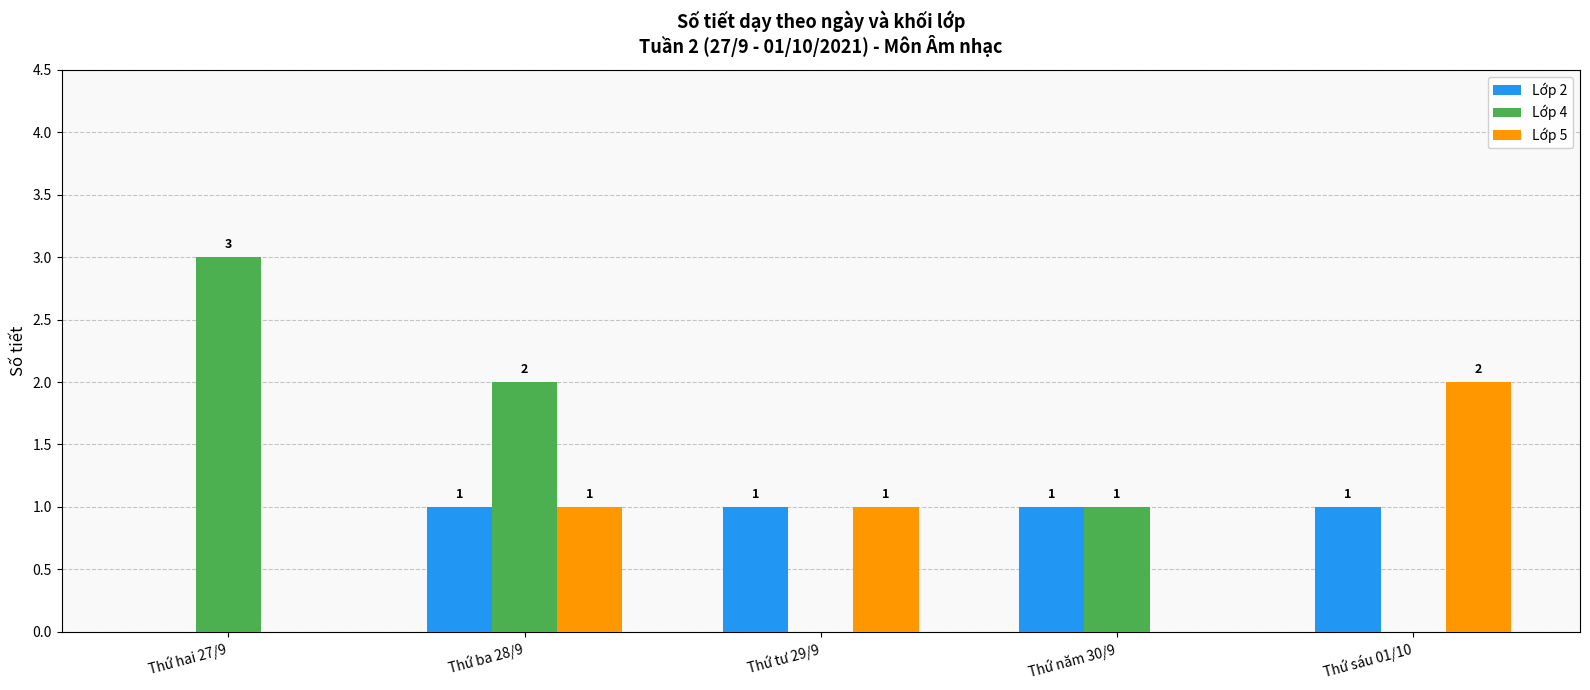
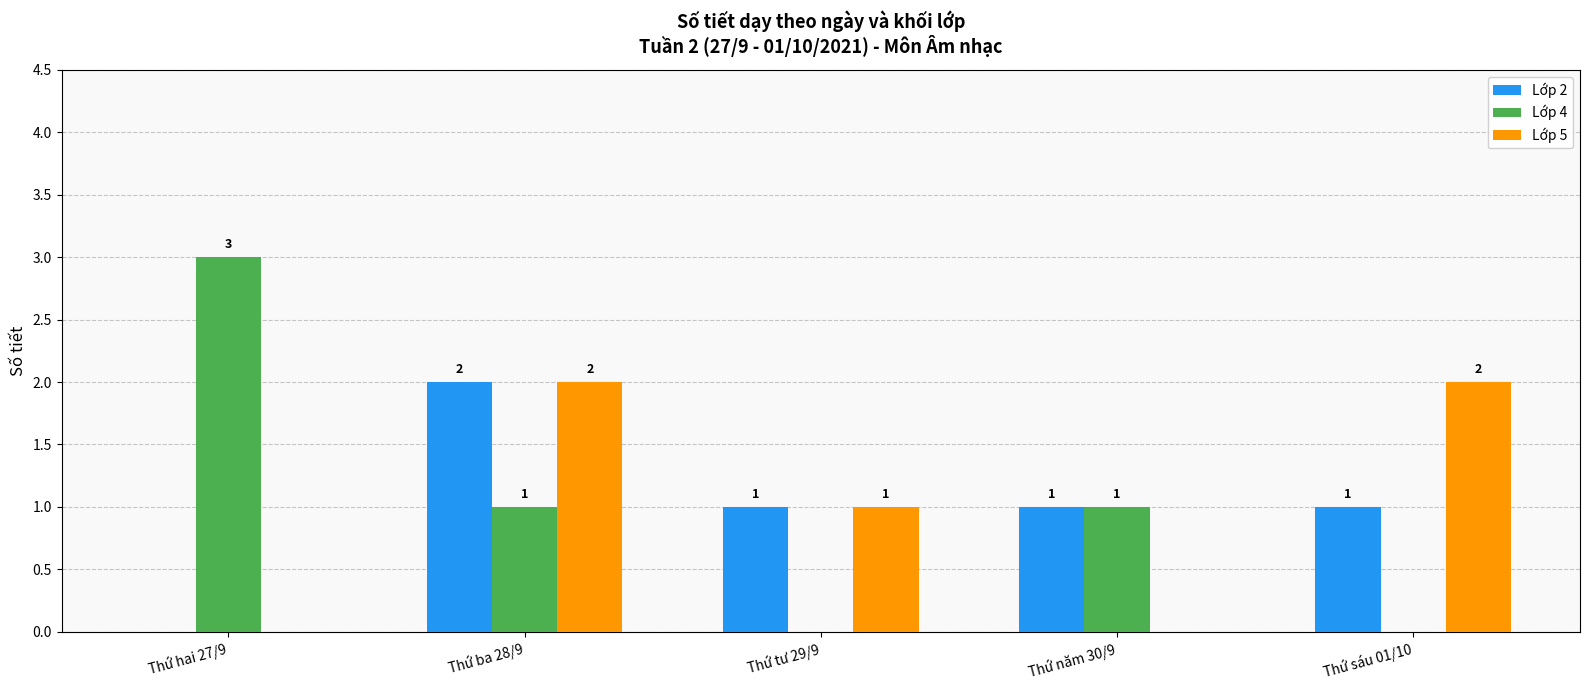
Lớp 2, Thứ ba 28/9: 1 -> 2
Lớp 4, Thứ ba 28/9: 2 -> 1
Lớp 5, Thứ ba 28/9: 1 -> 2
